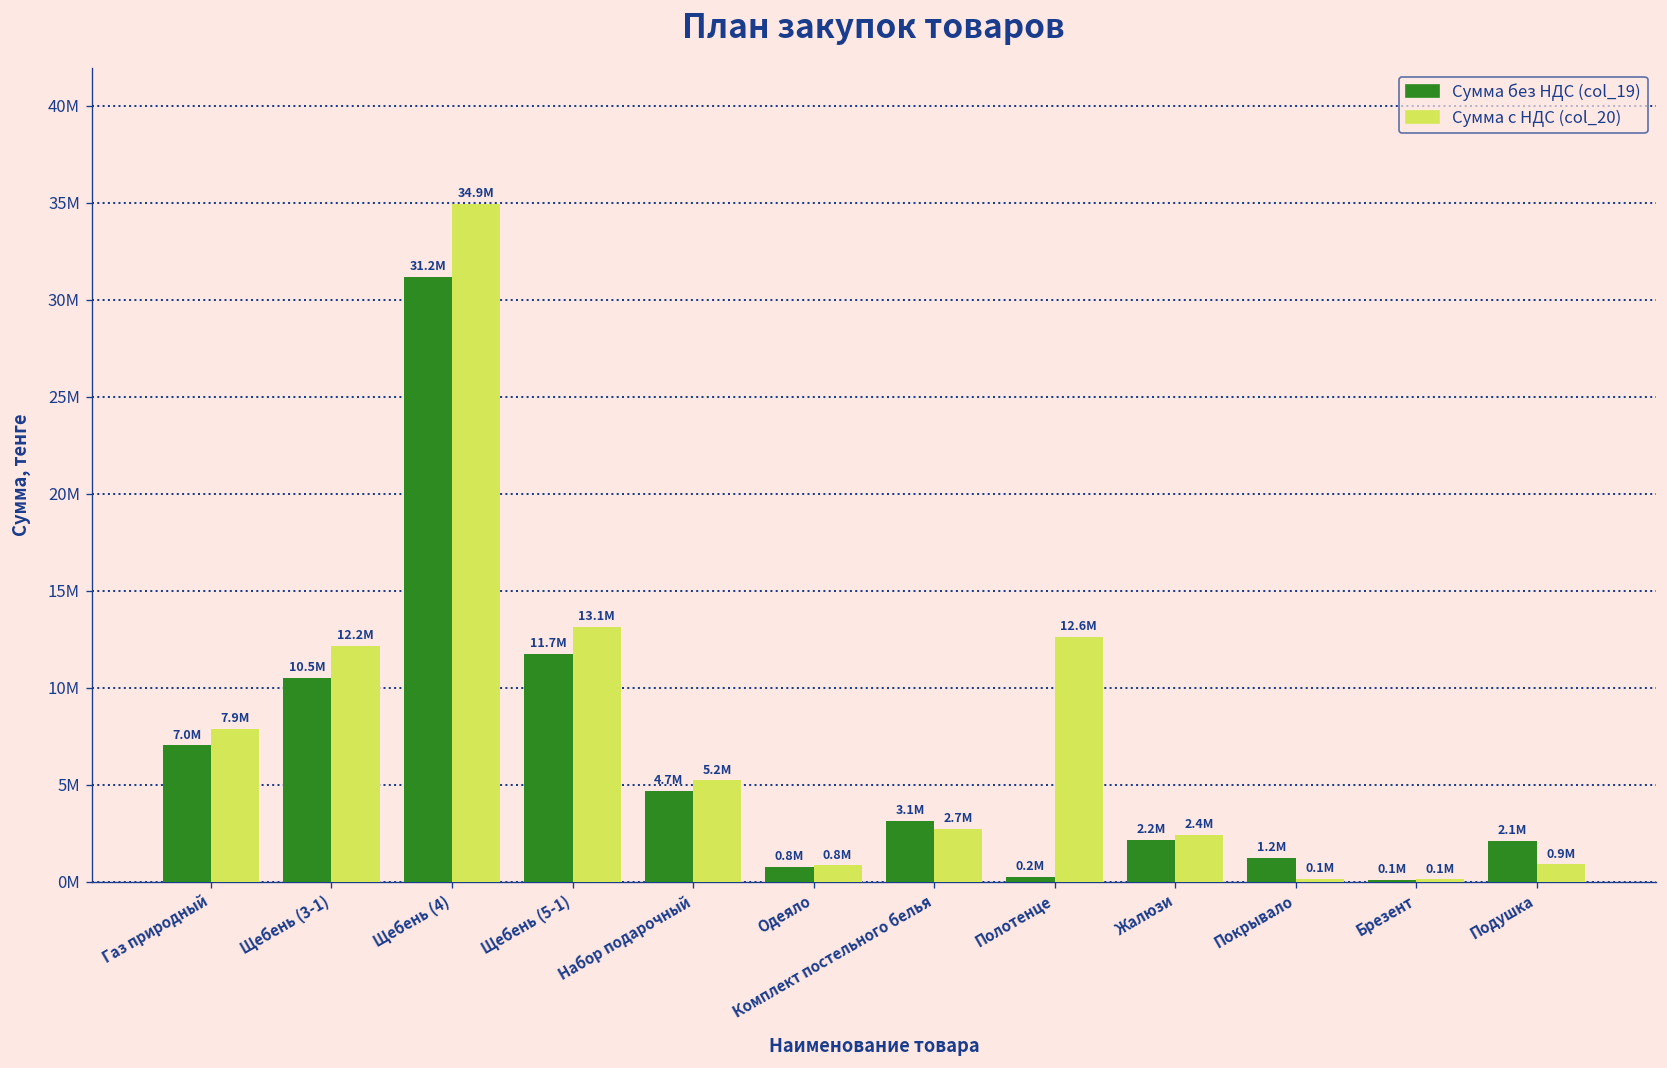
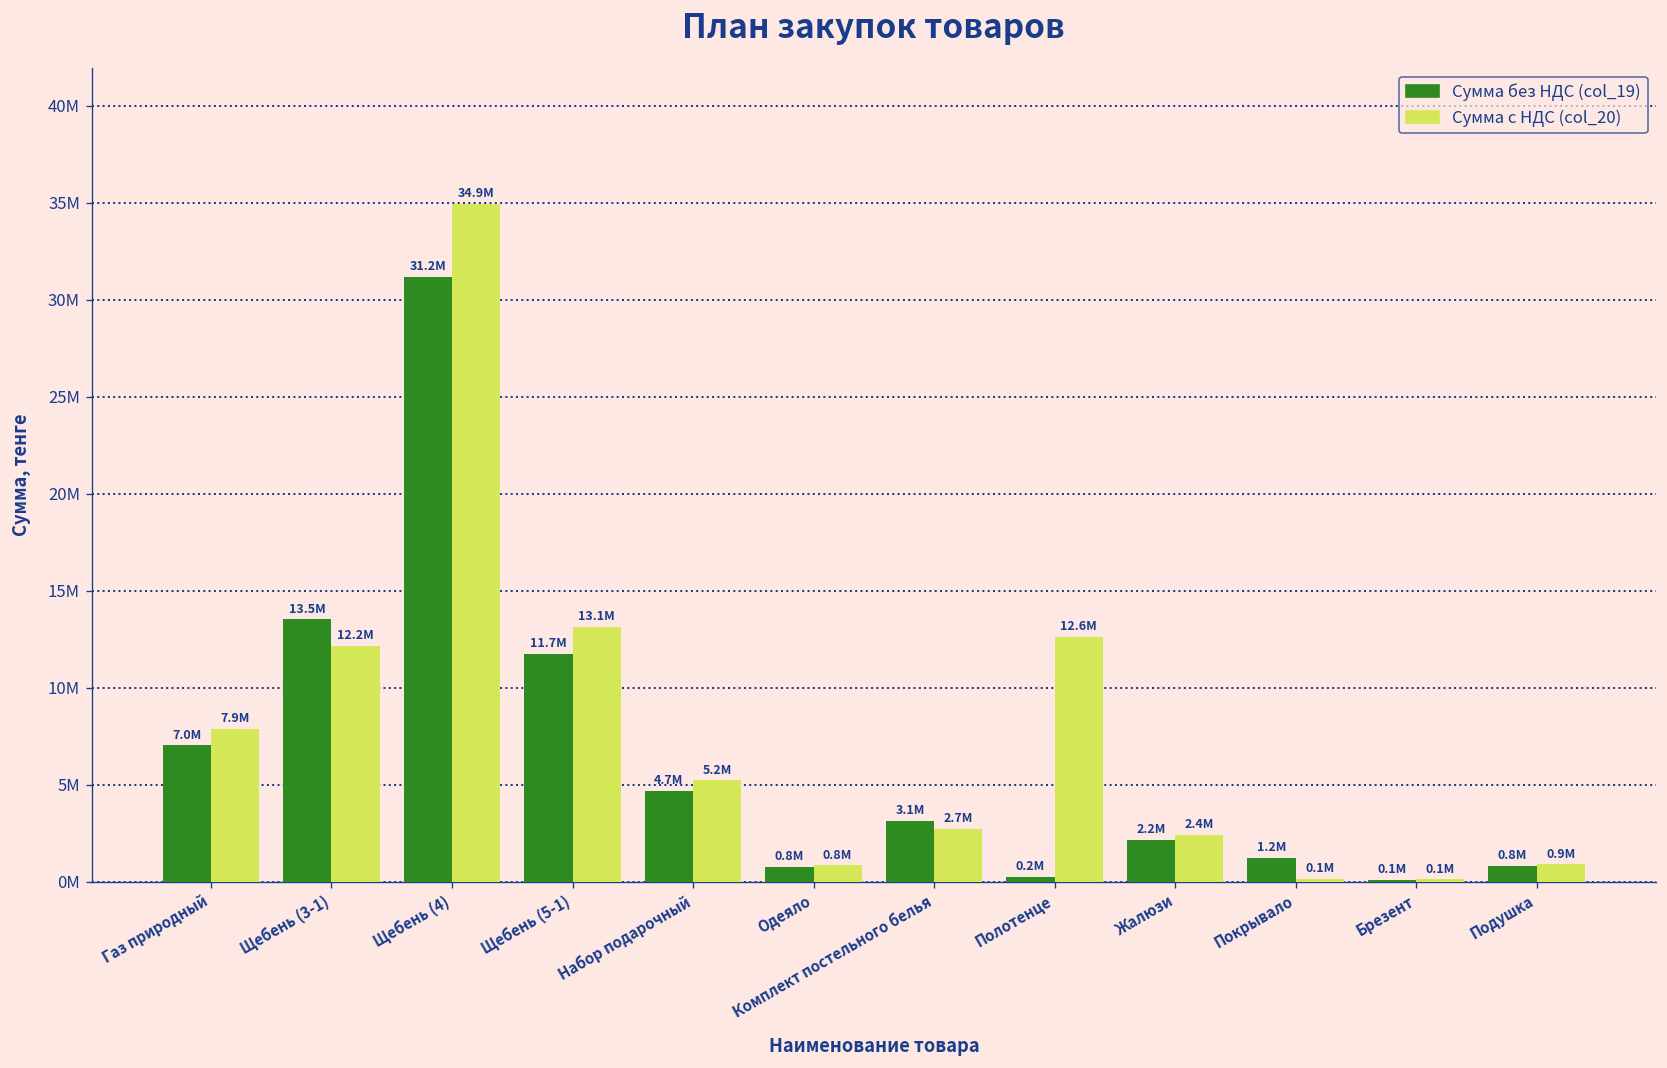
Сумма без НДС (col_19), Щебень (3-1): 10.5M -> 13.5M
Сумма без НДС (col_19), Подушка: 2.1M -> 0.8M
